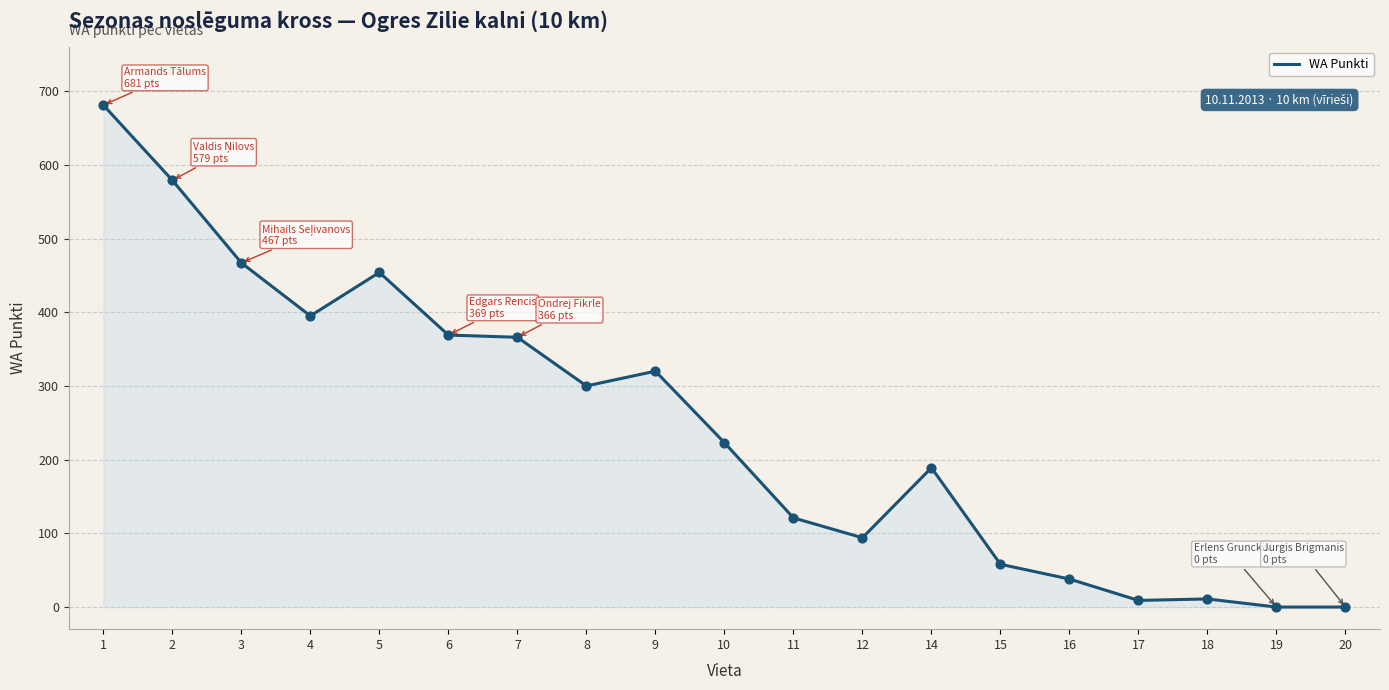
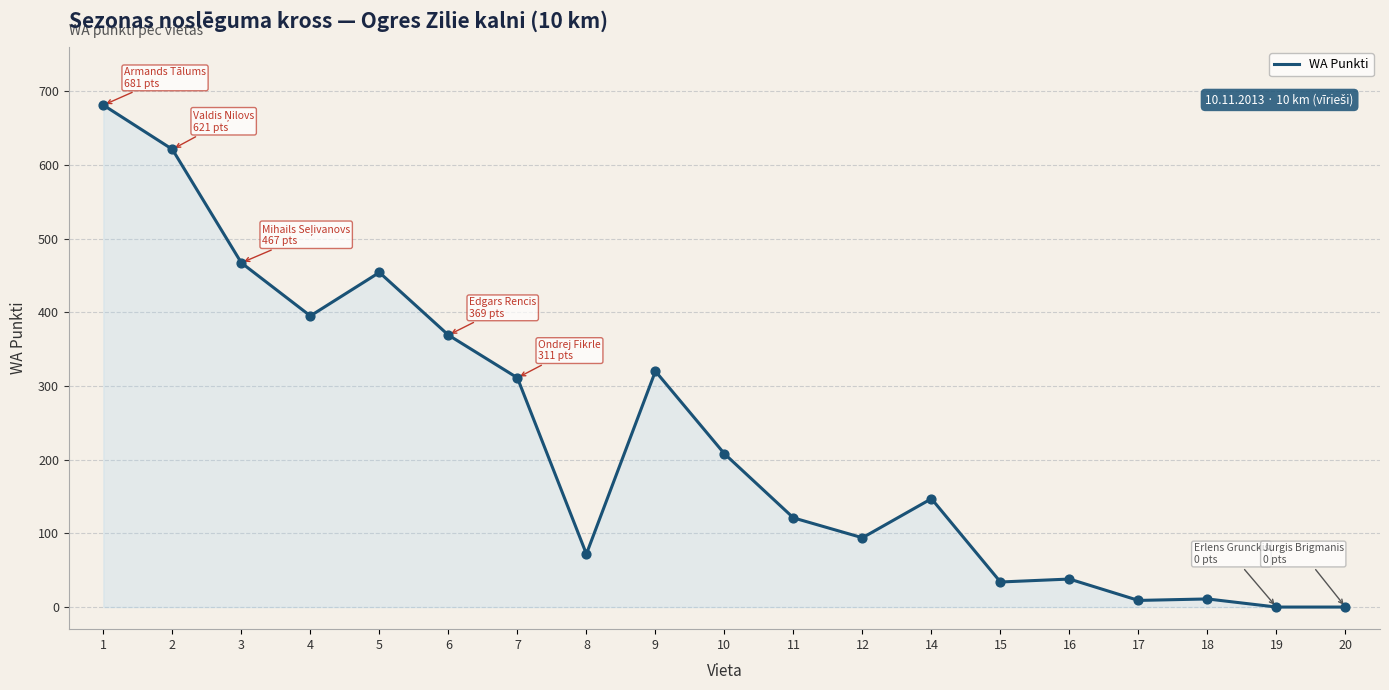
2: 579 -> 621
7: 366 -> 311
8: 300 -> 70
10: 220 -> 210
14: 190 -> 150
15: 60 -> 30
